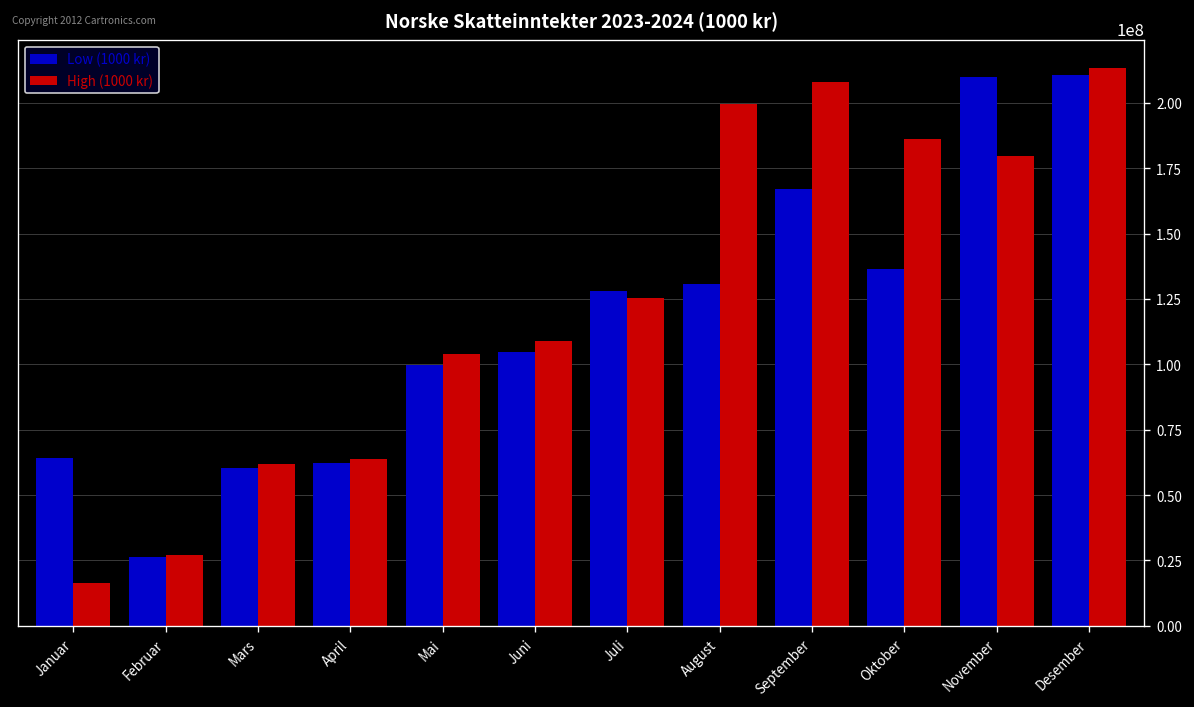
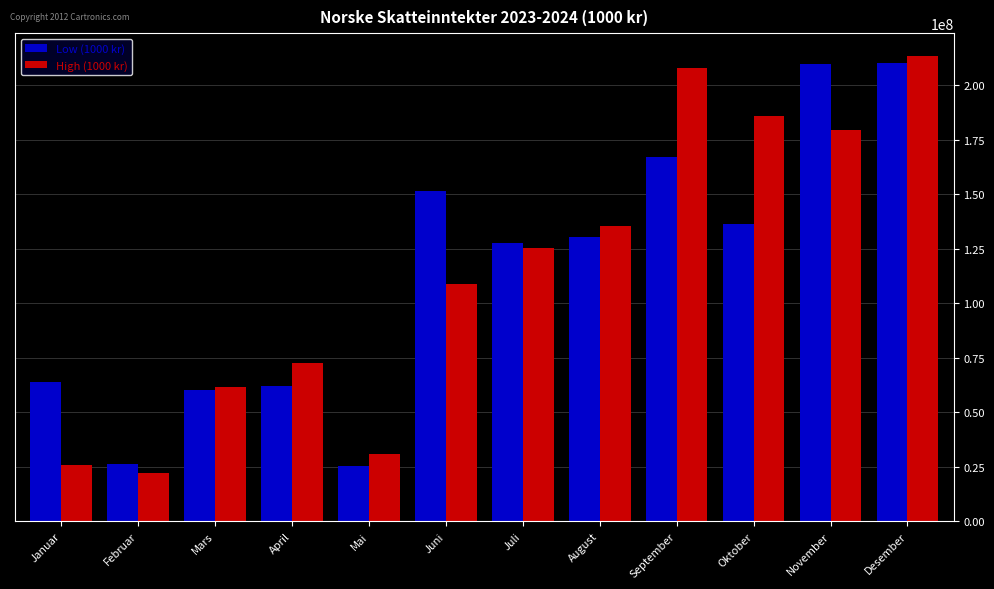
High (1000 kr), Januar: 16000000 -> 26000000
High (1000 kr), Februar: 27000000 -> 22000000
High (1000 kr), April: 64000000 -> 72000000
Low (1000 kr), Mai: 100000000 -> 26000000
High (1000 kr), Mai: 104000000 -> 31000000
Low (1000 kr), Juni: 105000000 -> 152000000
High (1000 kr), August: 200000000 -> 136000000
